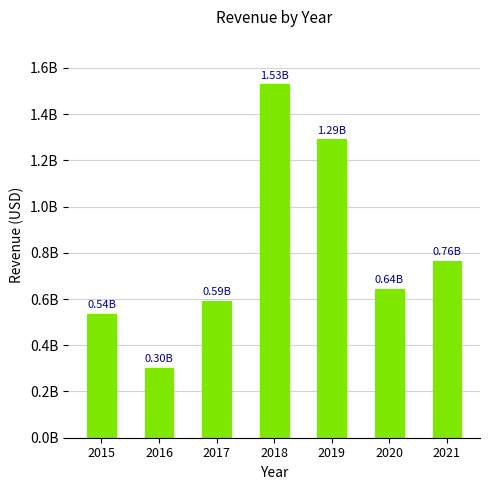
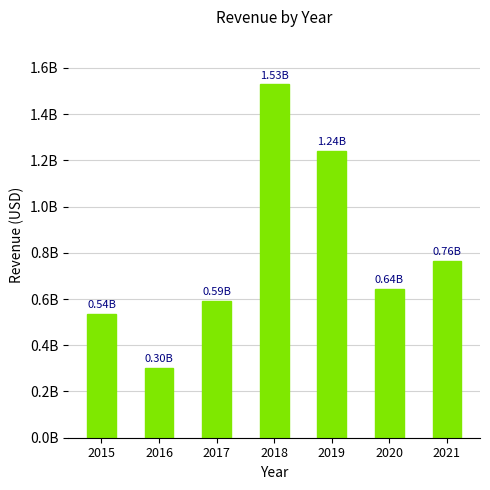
2019: 1.29B -> 1.24B
